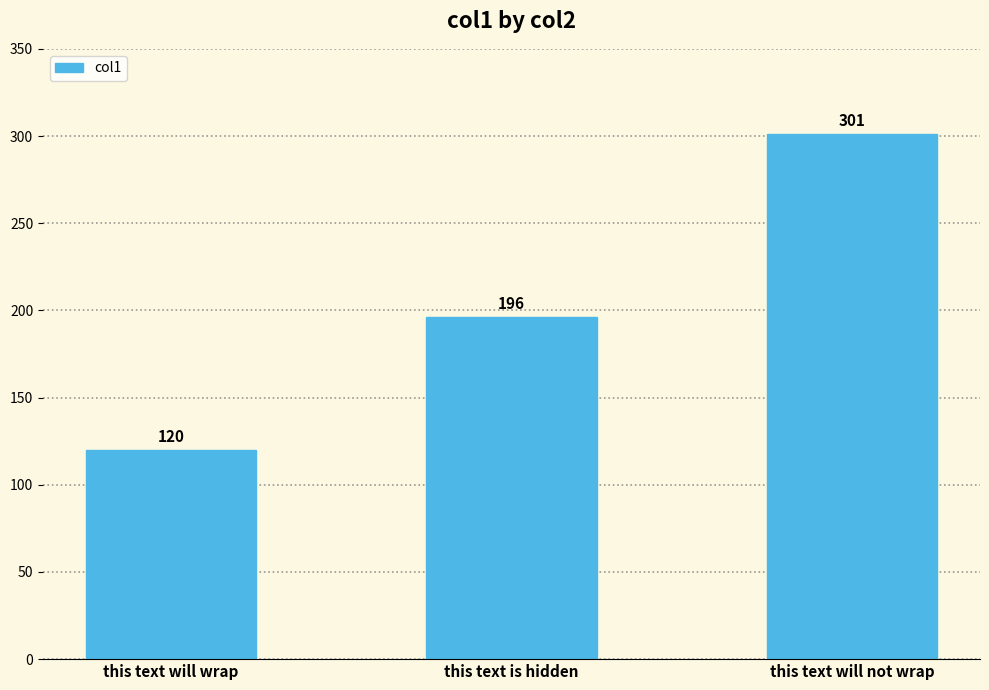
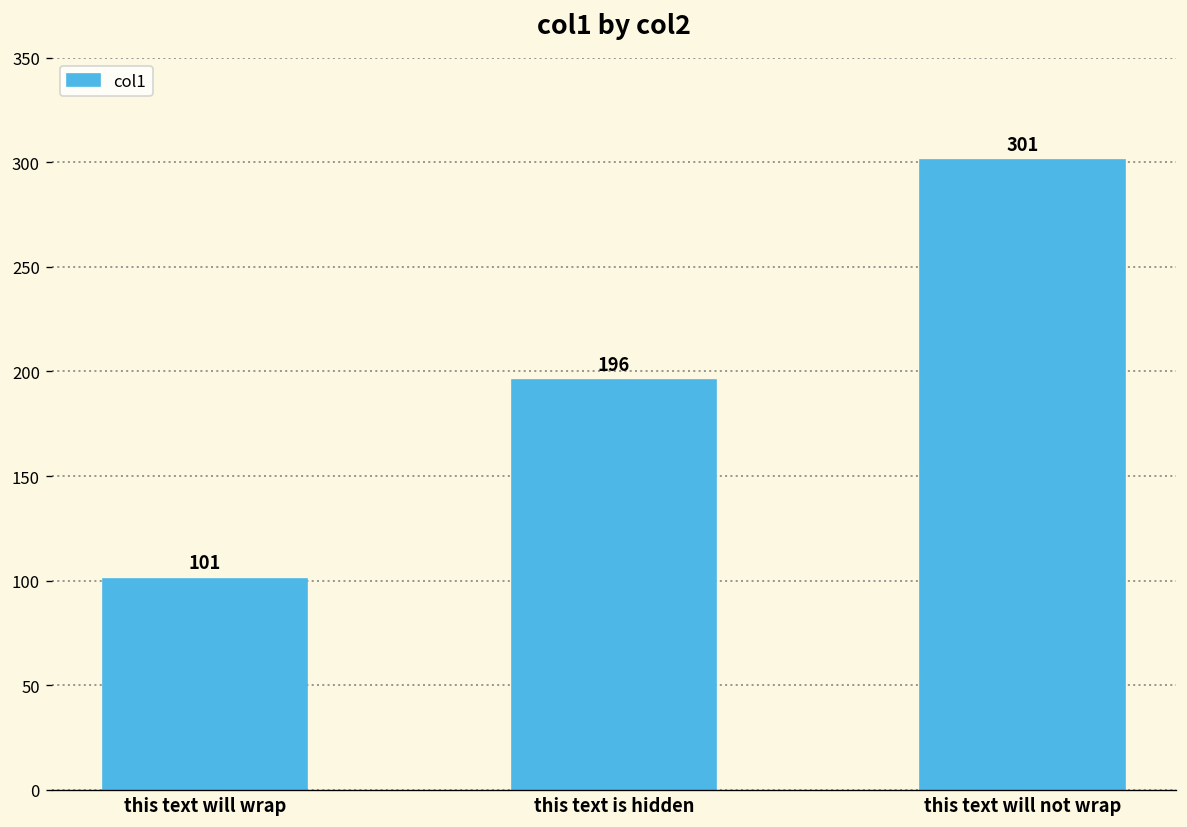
this text will wrap: 120 -> 101
